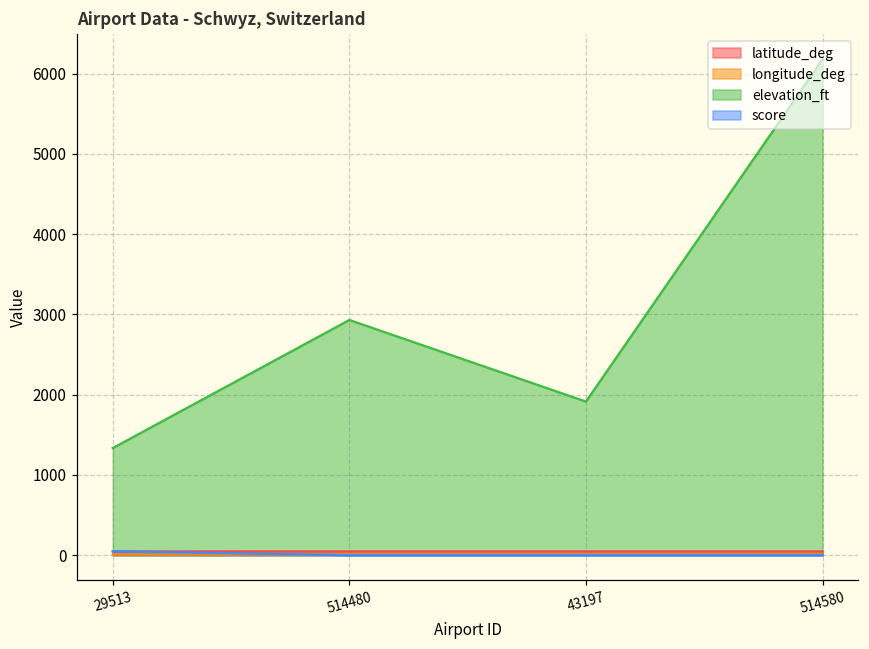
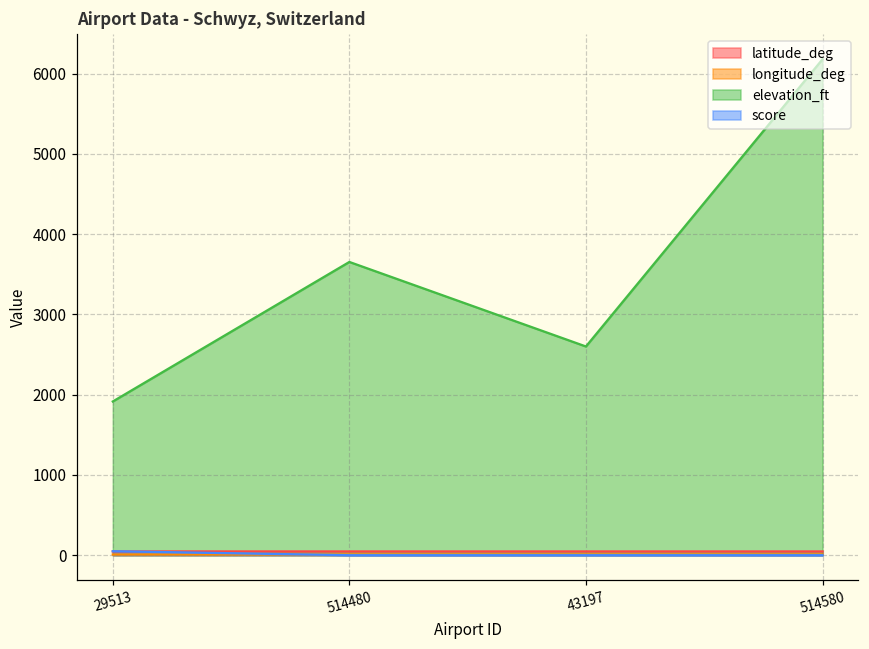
elevation_ft, 29513: 1300 -> 1900
elevation_ft, 514480: 2900 -> 3700
elevation_ft, 43197: 1900 -> 2600
